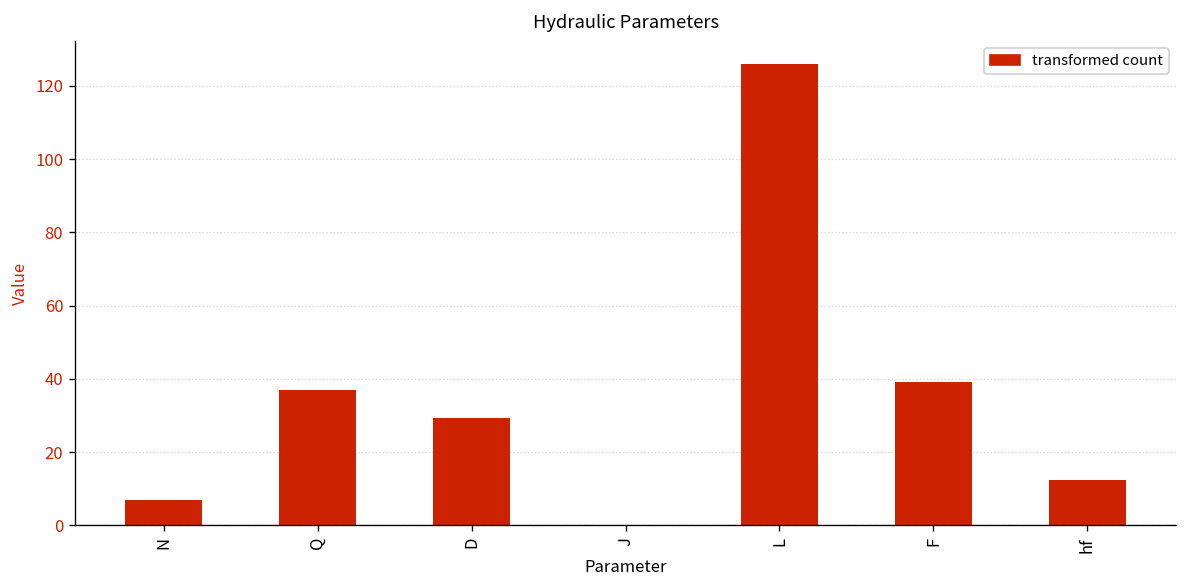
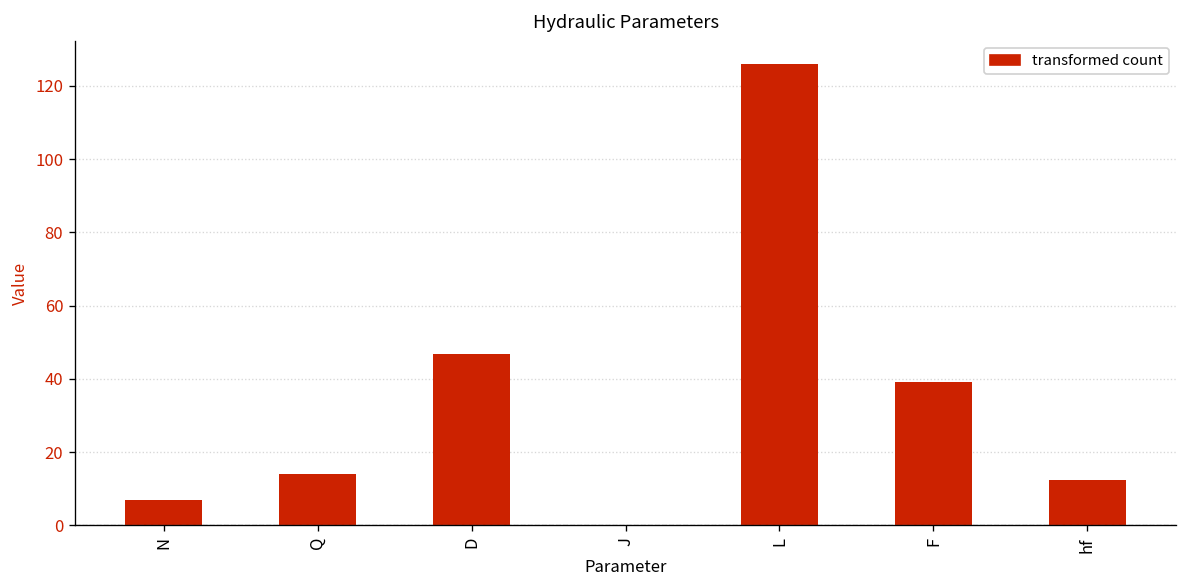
Q: 37 -> 14
D: 29 -> 47
